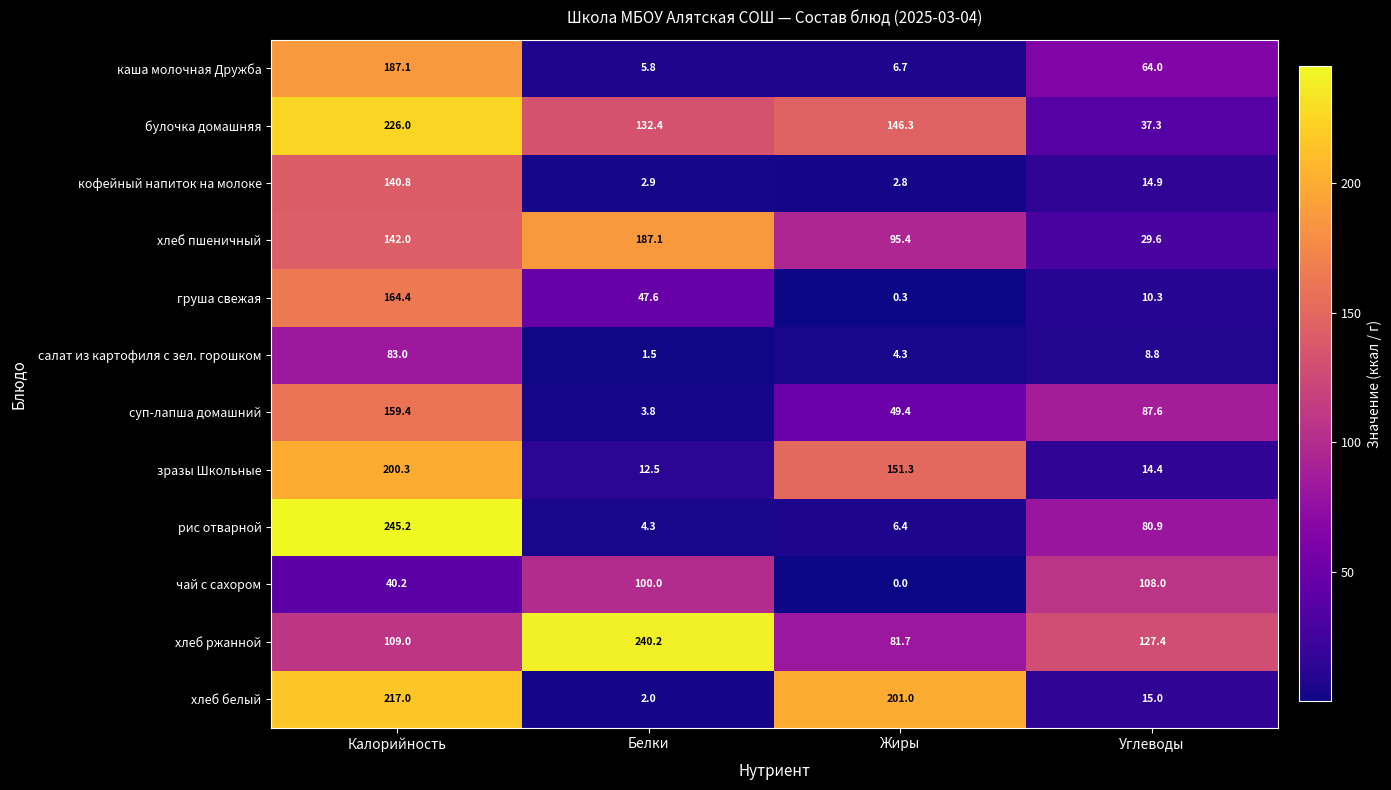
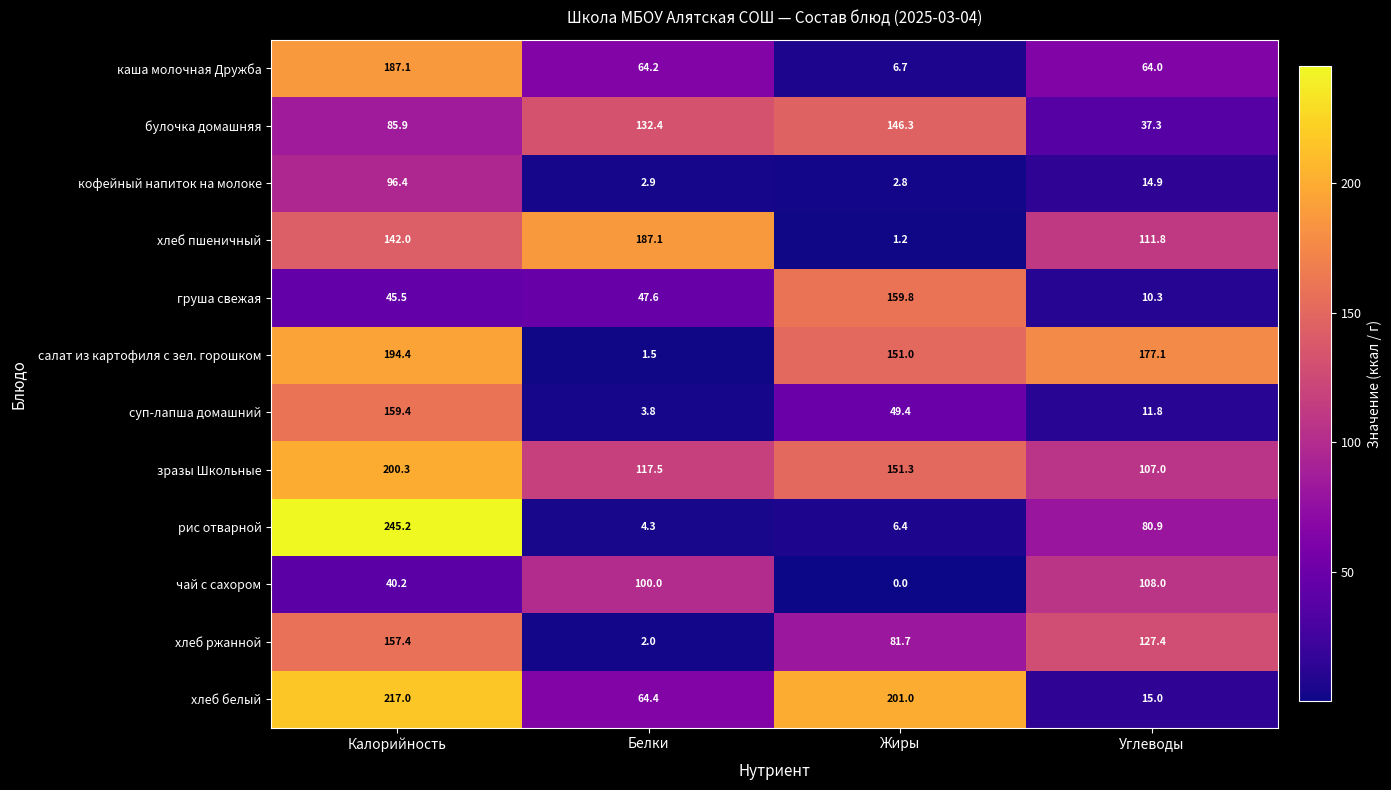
каша молочная Дружба, Белки: 5.8 -> 64.2
булочка домашняя, Калорийность: 226.0 -> 85.9
кофейный напиток на молоке, Калорийность: 140.8 -> 96.4
хлеб пшеничный, Жиры: 95.4 -> 1.2
хлеб пшеничный, Углеводы: 29.6 -> 111.8
груша свежая, Калорийность: 164.4 -> 45.5
груша свежая, Жиры: 0.3 -> 159.8
салат из картофиля с зел. горошком, Калорийность: 83.0 -> 194.4
салат из картофиля с зел. горошком, Жиры: 4.3 -> 151.0
салат из картофиля с зел. горошком, Углеводы: 8.8 -> 177.1
суп-лапша домашний, Углеводы: 87.6 -> 11.8
зразы Школьные, Белки: 12.5 -> 117.5
зразы Школьные, Углеводы: 14.4 -> 107.0
хлеб ржанной, Калорийность: 109.0 -> 157.4
хлеб ржанной, Белки: 240.2 -> 2.0
хлеб белый, Белки: 2.0 -> 64.4
